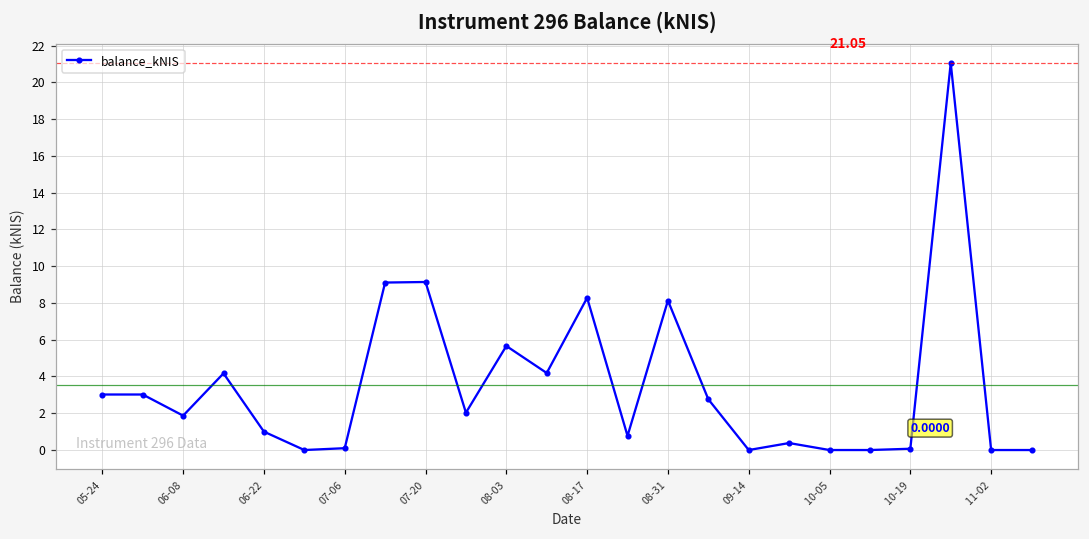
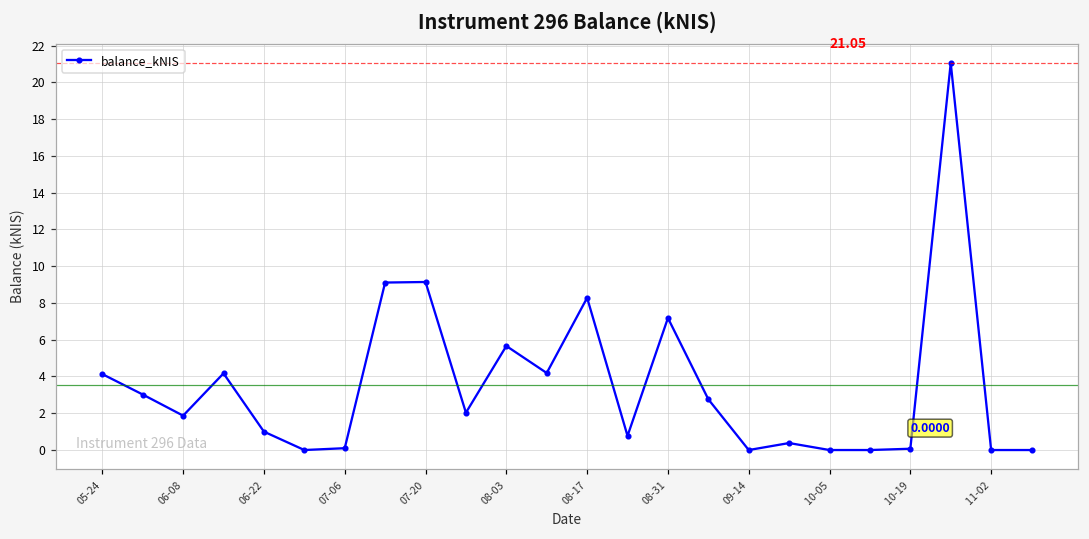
05-24: 3.0 -> 4.1
08-31: 8.1 -> 7.2
